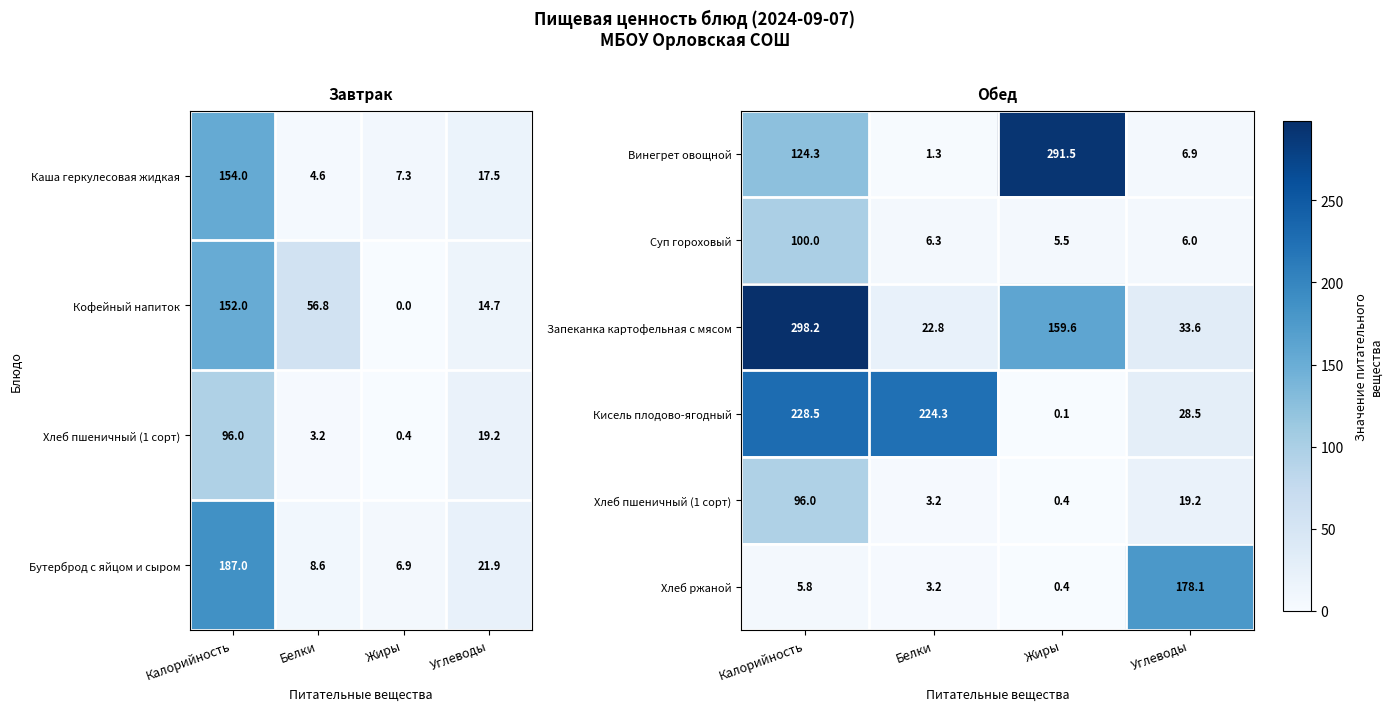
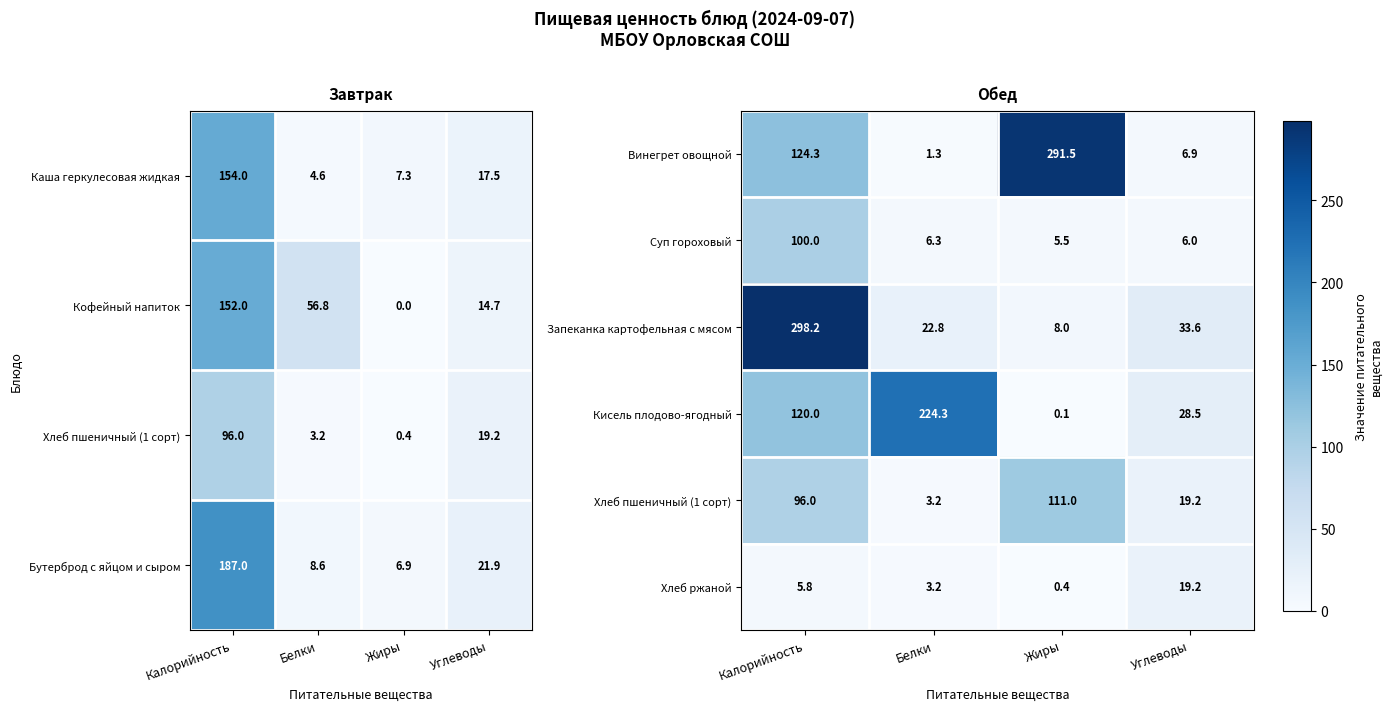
Обед, Запеканка картофельная с мясом, Жиры: 159.6 -> 8.0
Обед, Кисель плодово-ягодный, Калорийность: 228.5 -> 120.0
Обед, Хлеб пшеничный (1 сорт), Жиры: 0.4 -> 111.0
Обед, Хлеб ржаной, Углеводы: 178.1 -> 19.2
